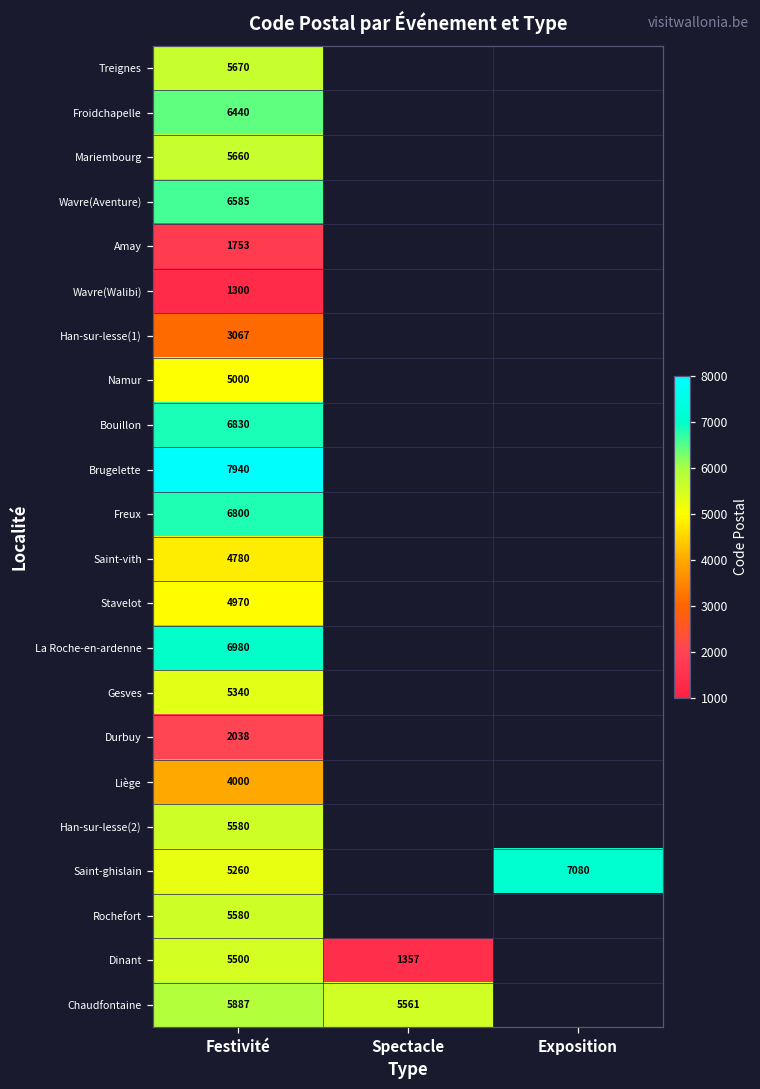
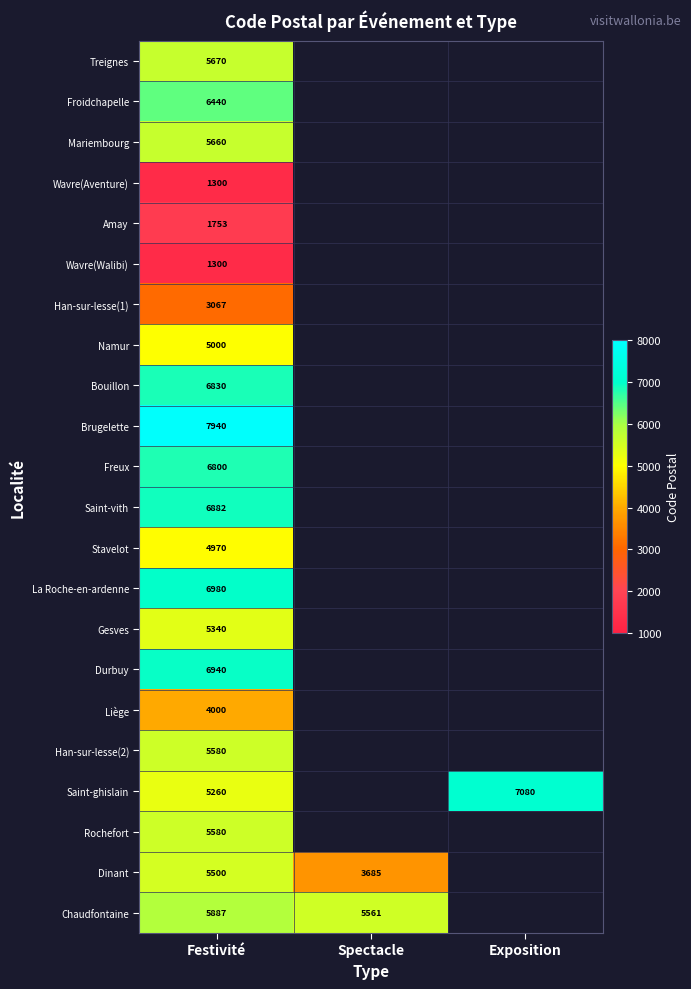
Wavre(Aventure), Festivité: 6585 -> 1300
Saint-vith, Festivité: 4780 -> 6882
Durbuy, Festivité: 2038 -> 6940
Dinant, Spectacle: 1357 -> 3685
